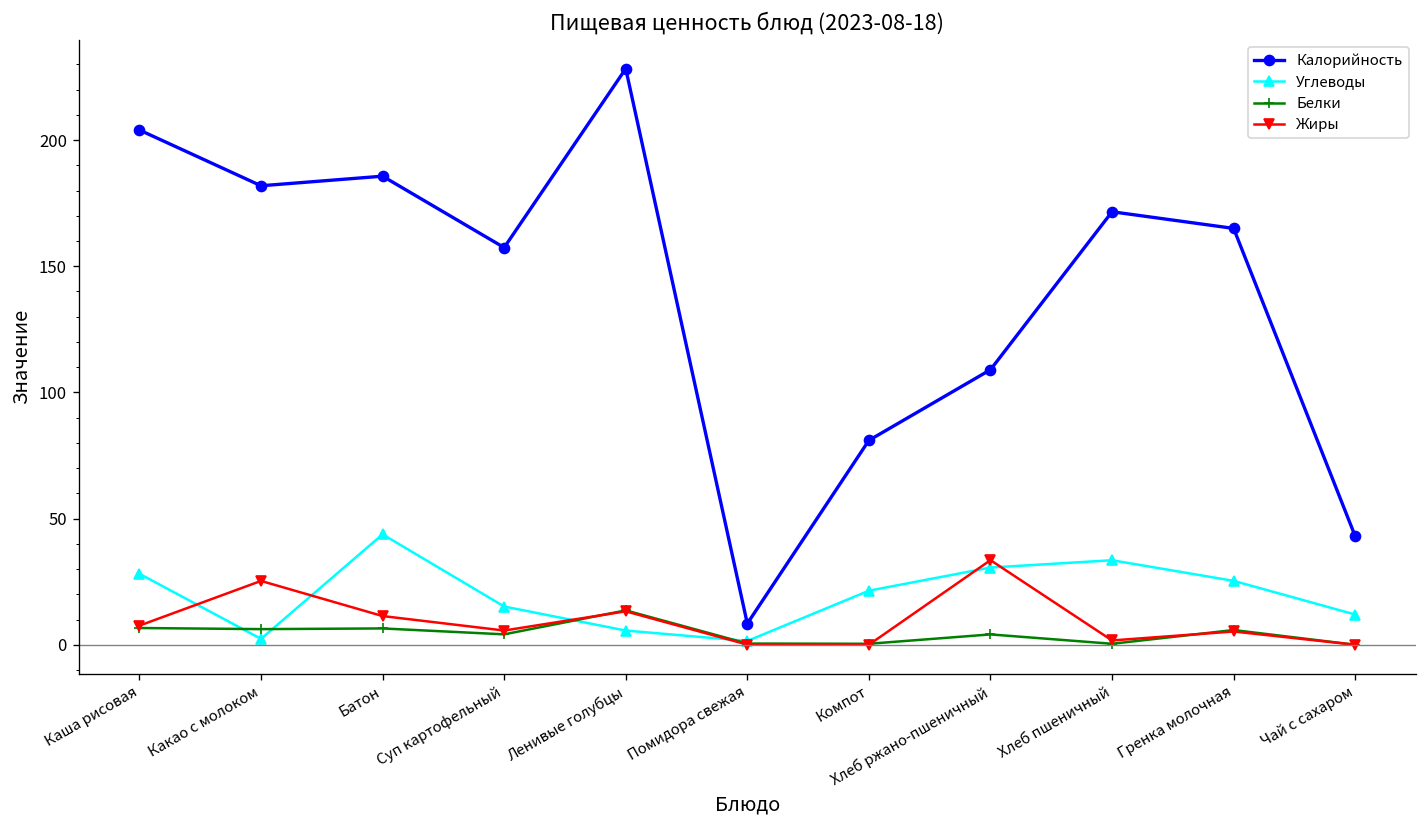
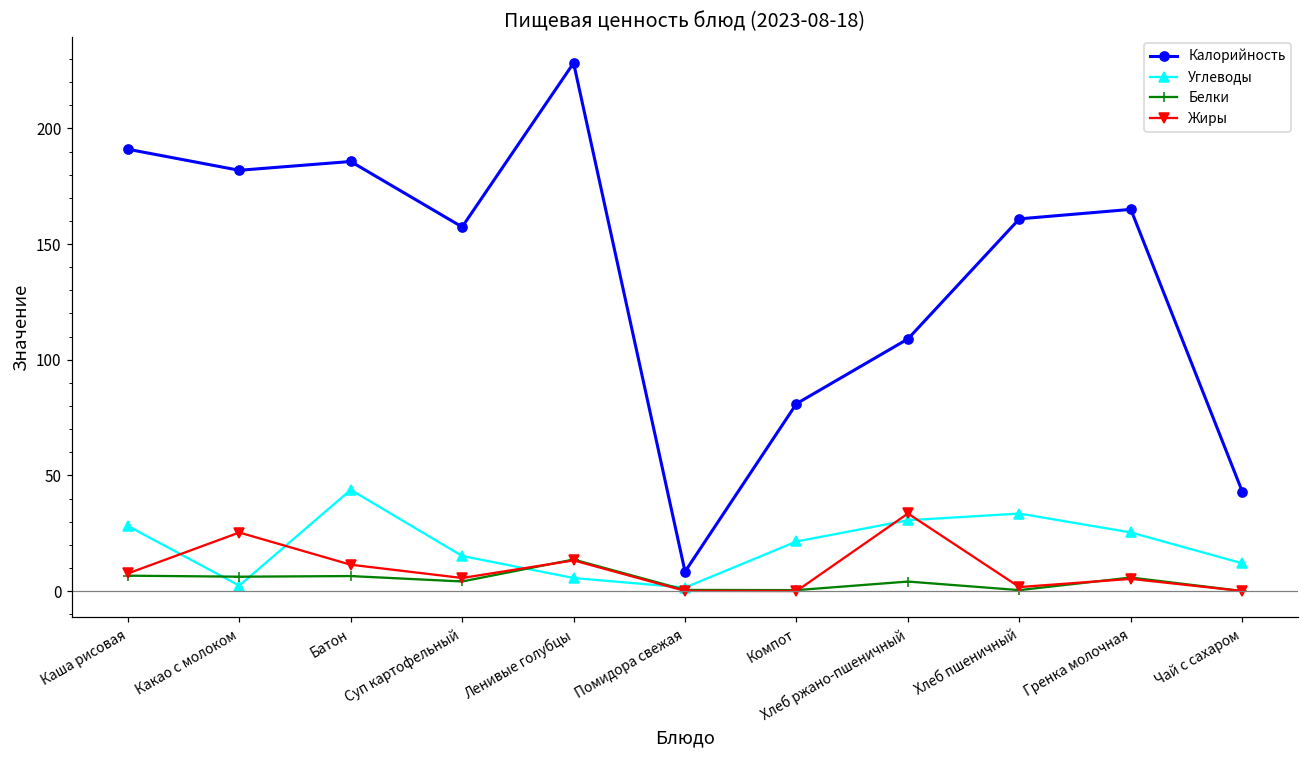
Калорийность, Каша рисовая: 204 -> 191
Калорийность, Хлеб пшеничный: 172 -> 161
